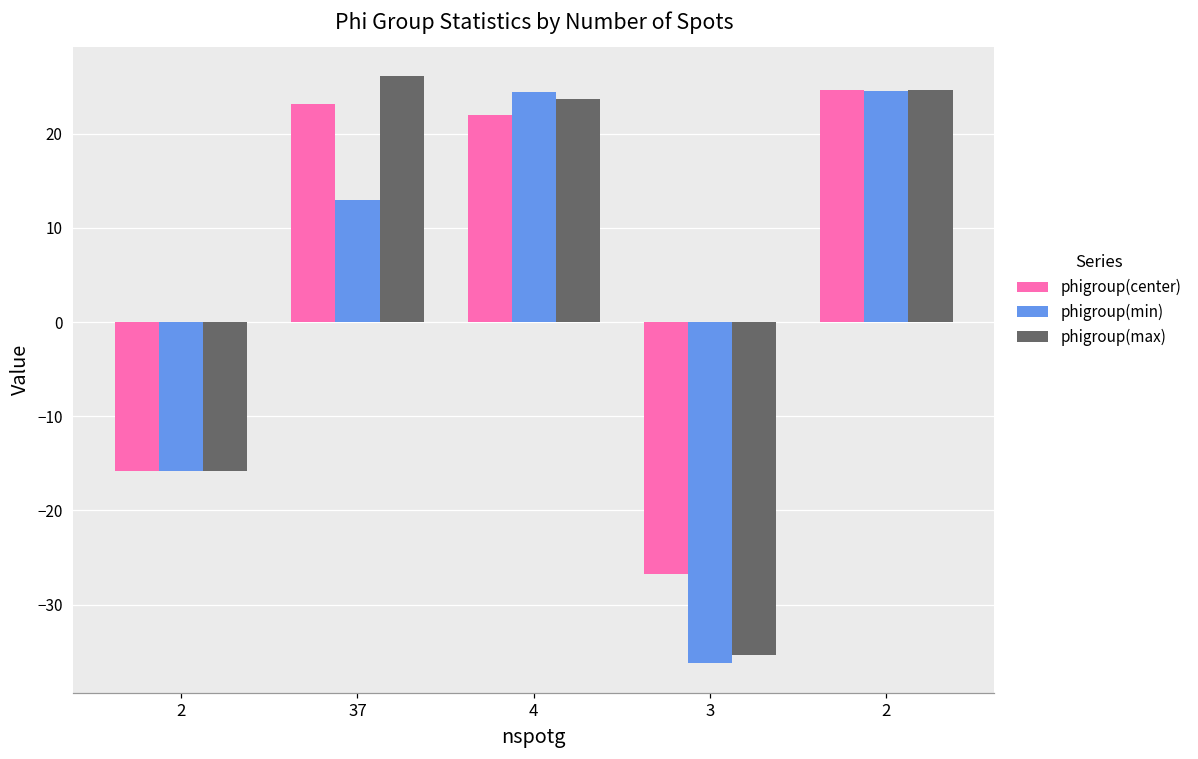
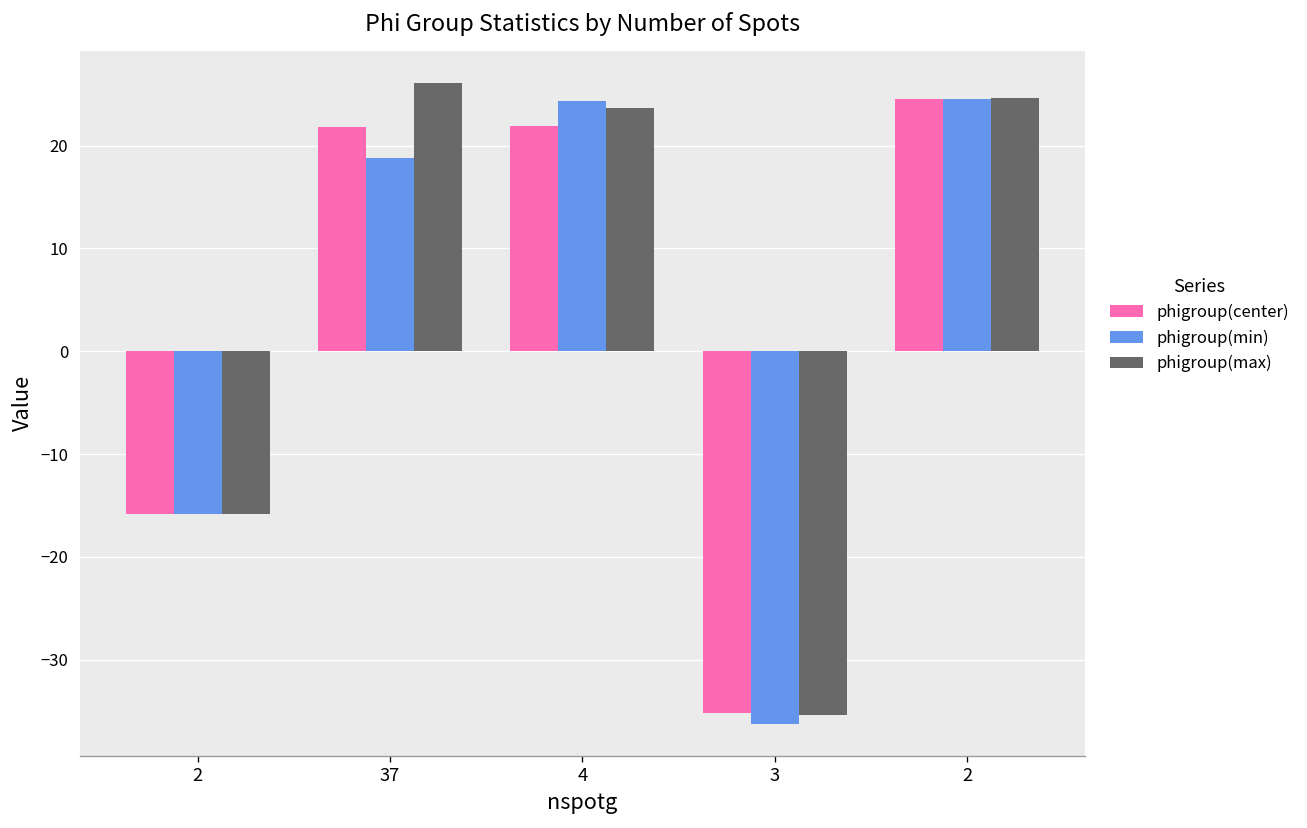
phigroup(center), 37: 23 -> 22
phigroup(min), 37: 13 -> 19
phigroup(center), 3: -27 -> -35
